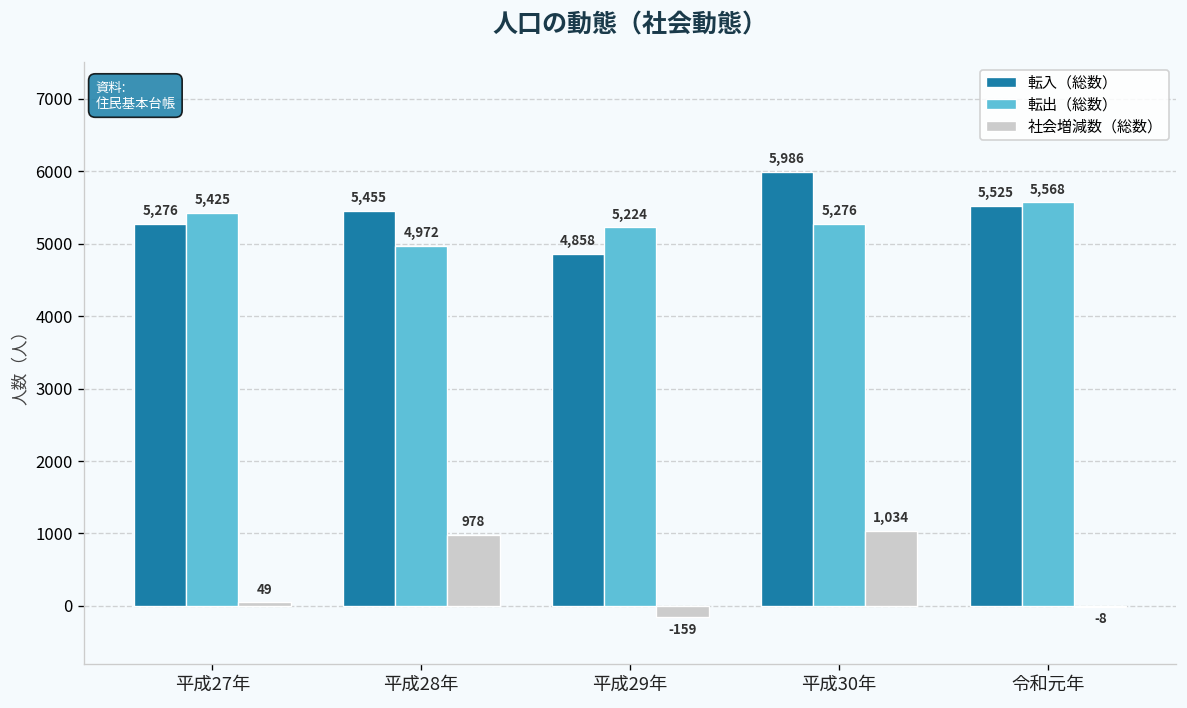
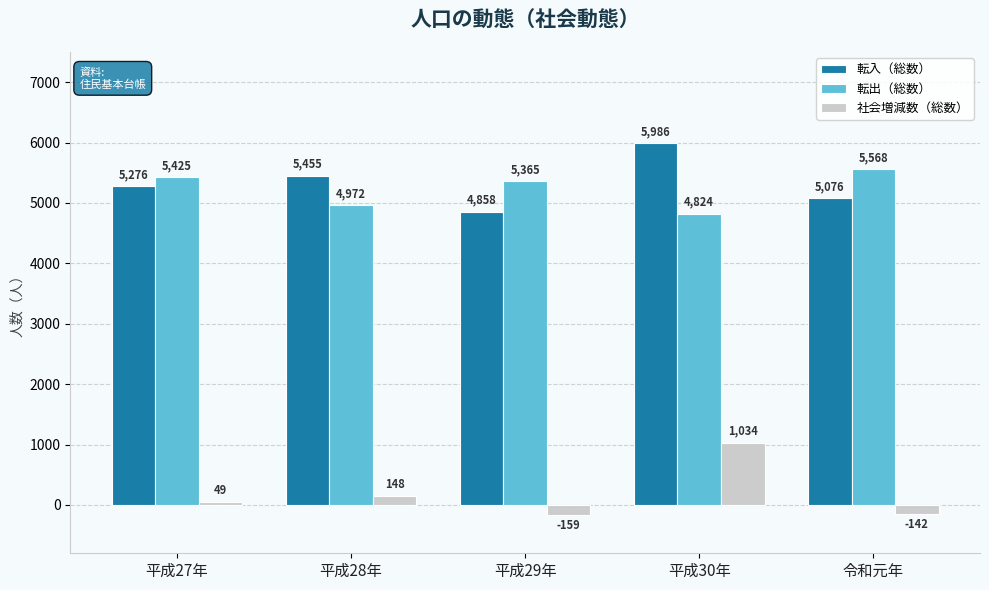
社会増減数（総数）, 平成28年: 978 -> 148
転出（総数）, 平成29年: 5,224 -> 5,365
転出（総数）, 平成30年: 5,276 -> 4,824
転入（総数）, 令和元年: 5,525 -> 5,076
社会増減数（総数）, 令和元年: -8 -> -142
